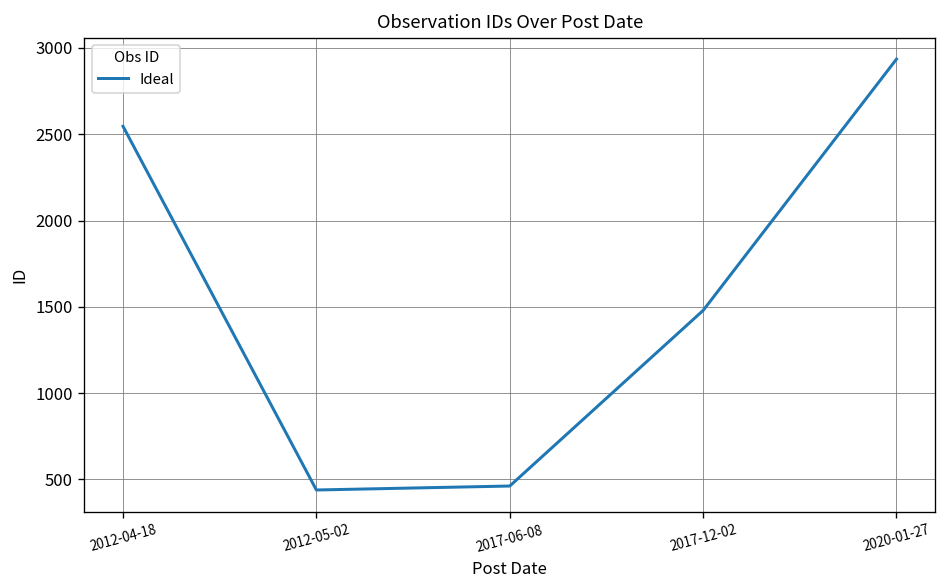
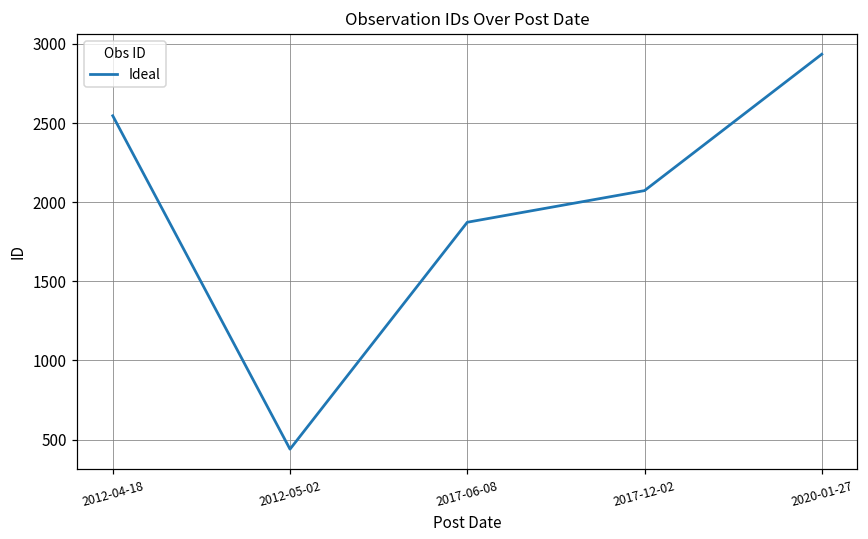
2017-06-08: 460 -> 1870
2017-12-02: 1480 -> 2070
